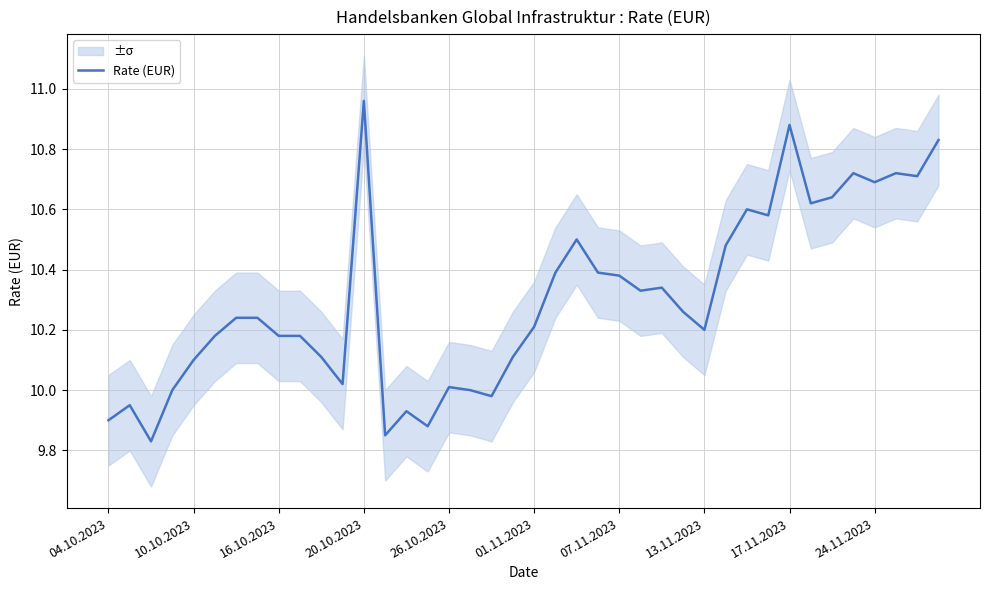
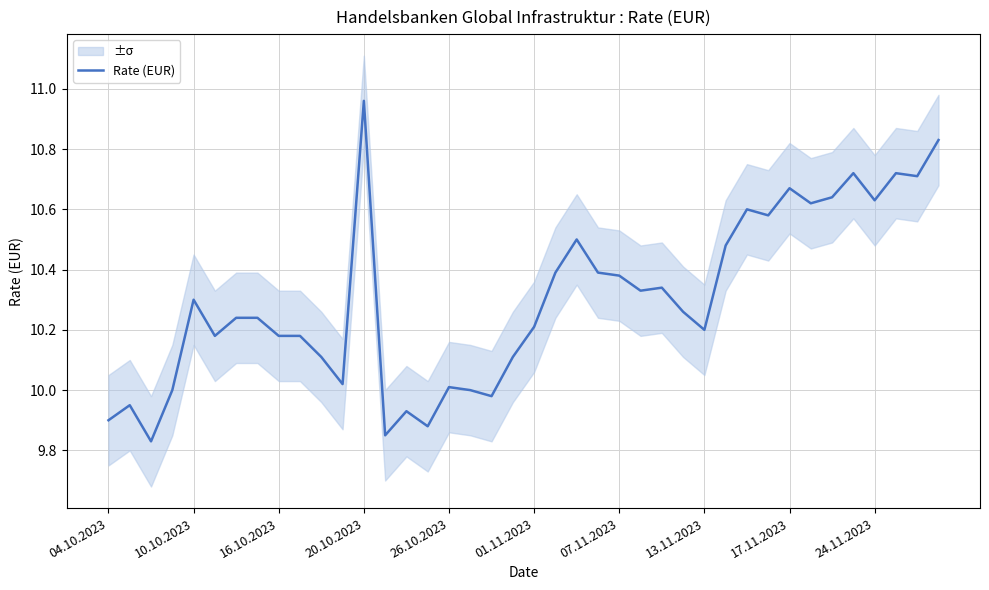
Rate (EUR), 10.10.2023: 10.1 -> 10.3
Rate (EUR), 17.11.2023: 10.88 -> 10.67
Rate (EUR), 24.11.2023: 10.69 -> 10.63
